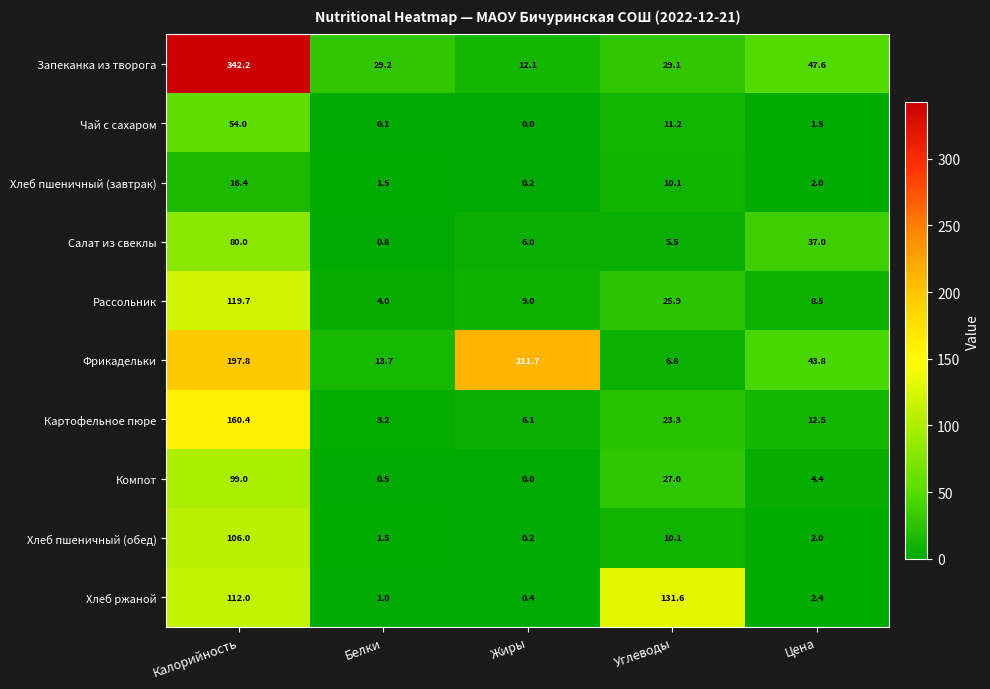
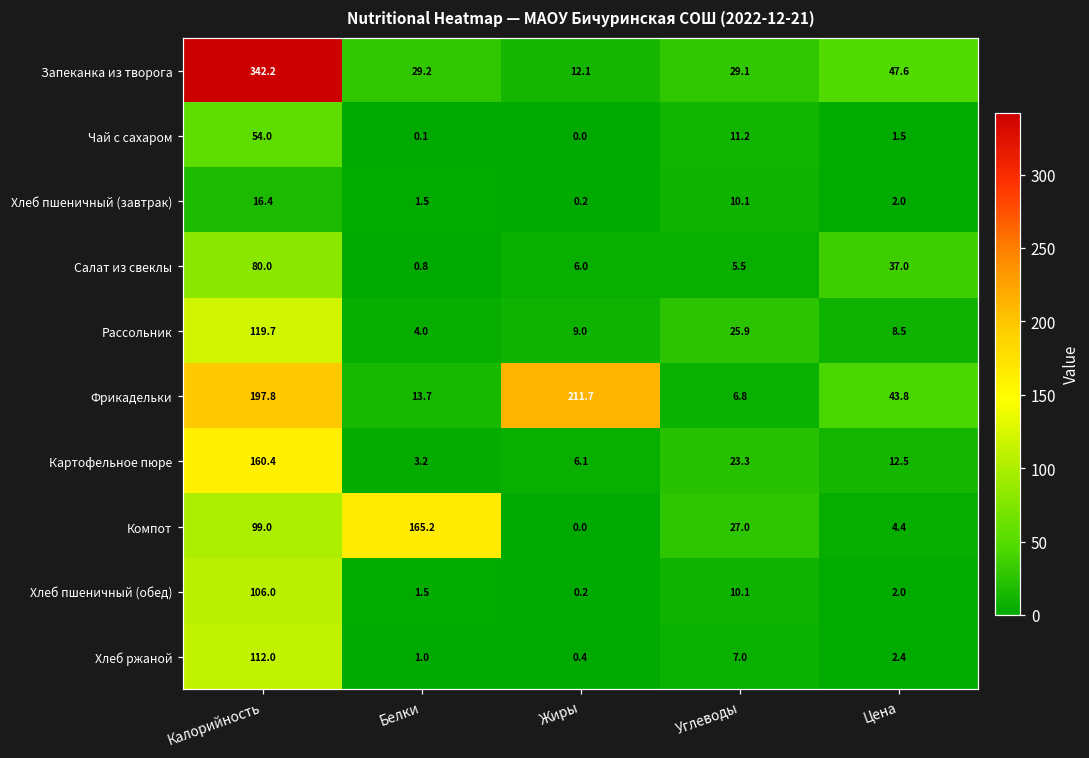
Компот, Белки: 0.5 -> 165.2
Хлеб ржаной, Углеводы: 131.6 -> 7.0
